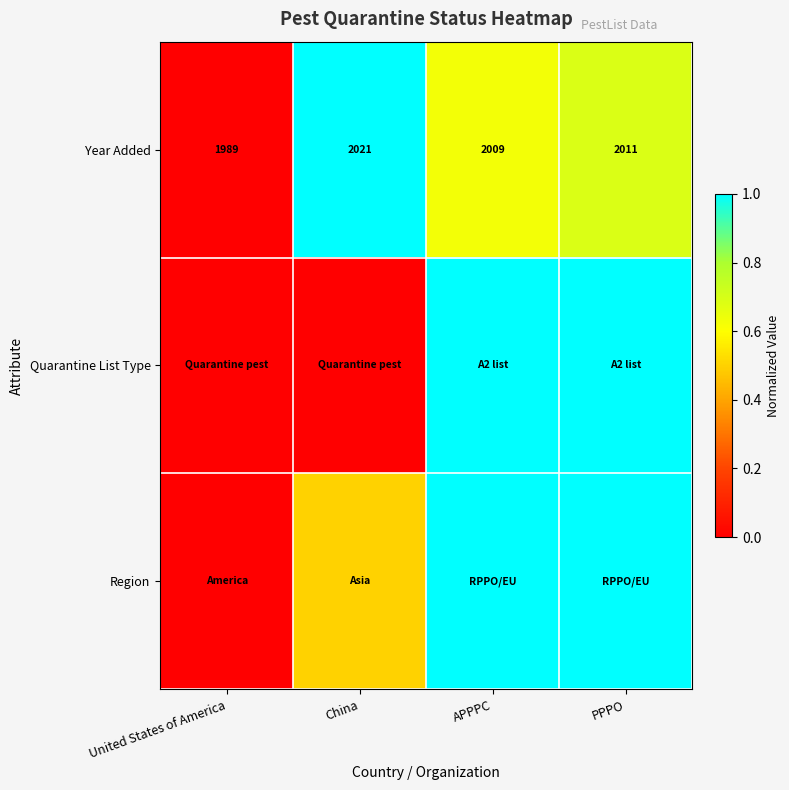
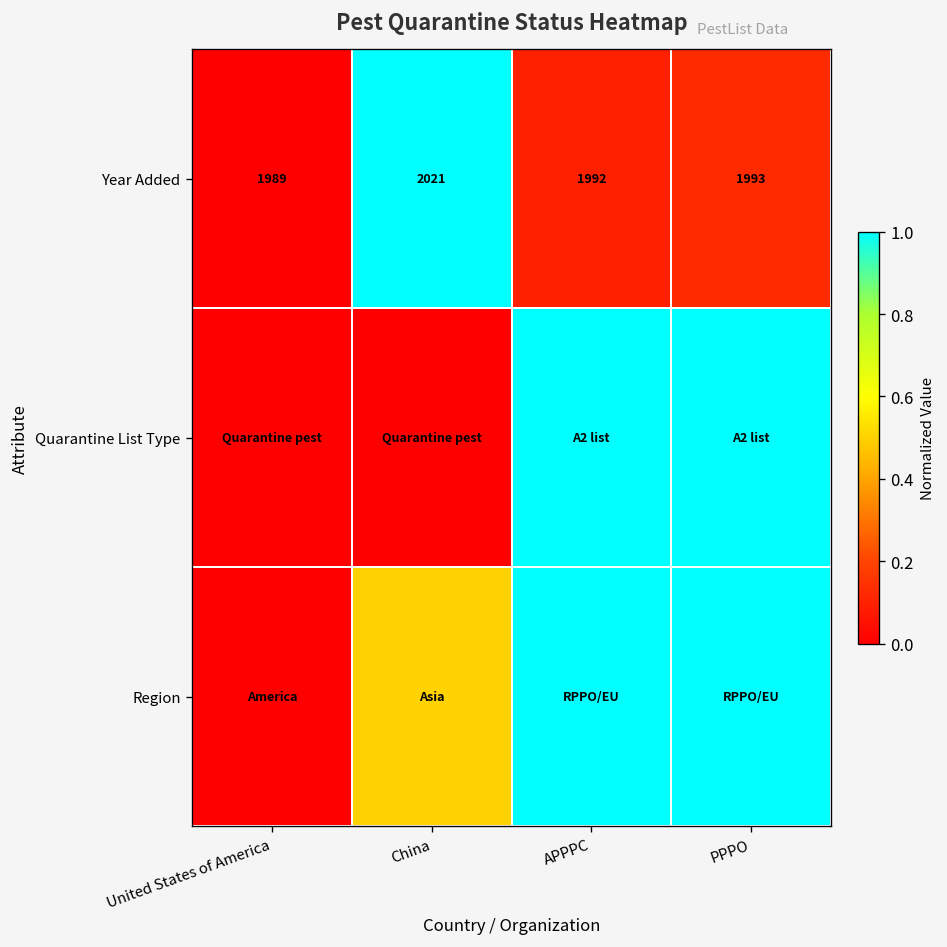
Year Added, APPPC: 2009 -> 1992
Year Added, PPPO: 2011 -> 1993
